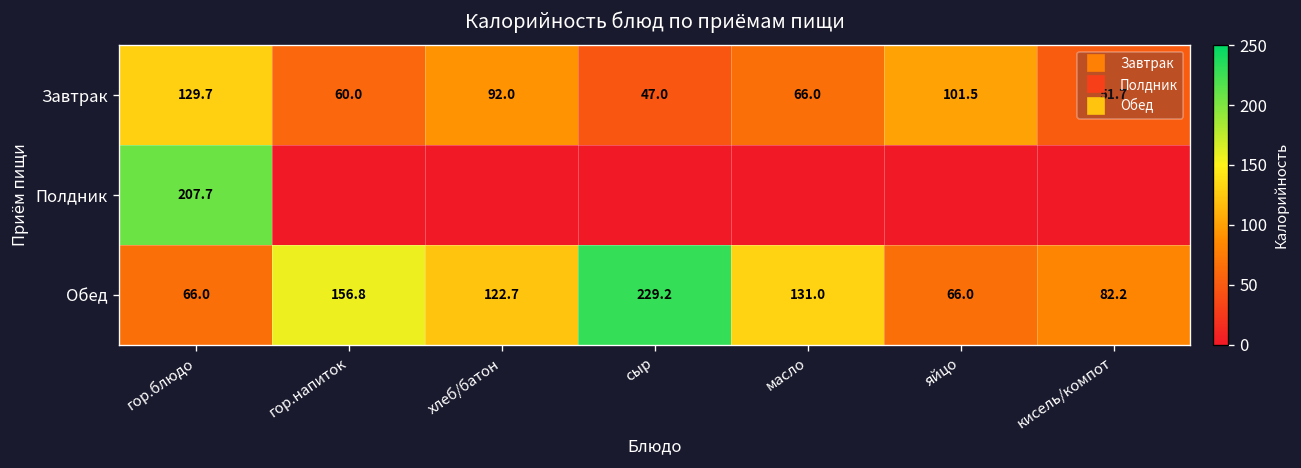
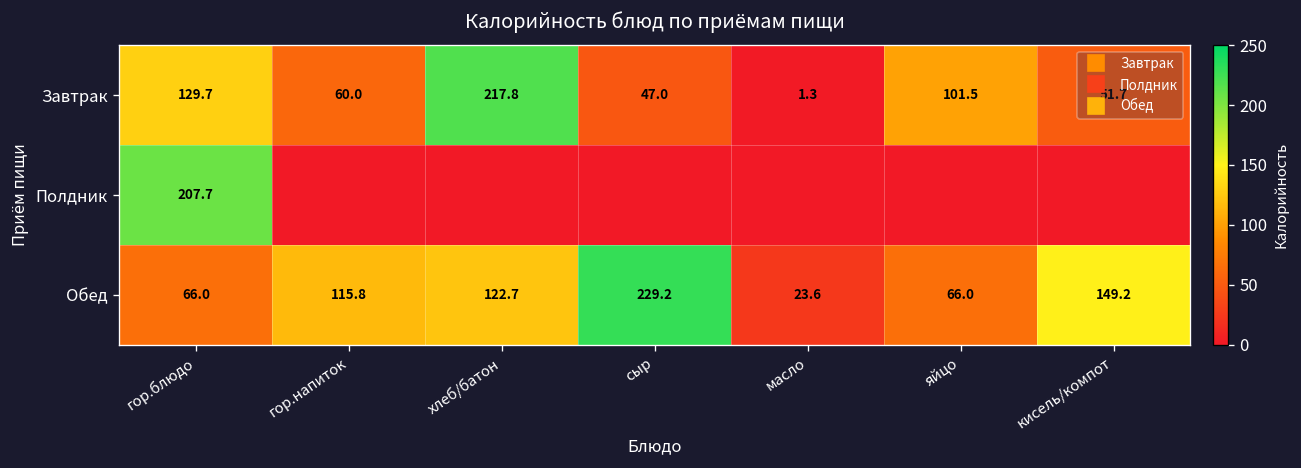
Завтрак, хлеб/батон: 92.0 -> 217.8
Завтрак, масло: 66.0 -> 1.3
Обед, гор.напиток: 156.8 -> 115.8
Обед, масло: 131.0 -> 23.6
Обед, кисель/компот: 82.2 -> 149.2
